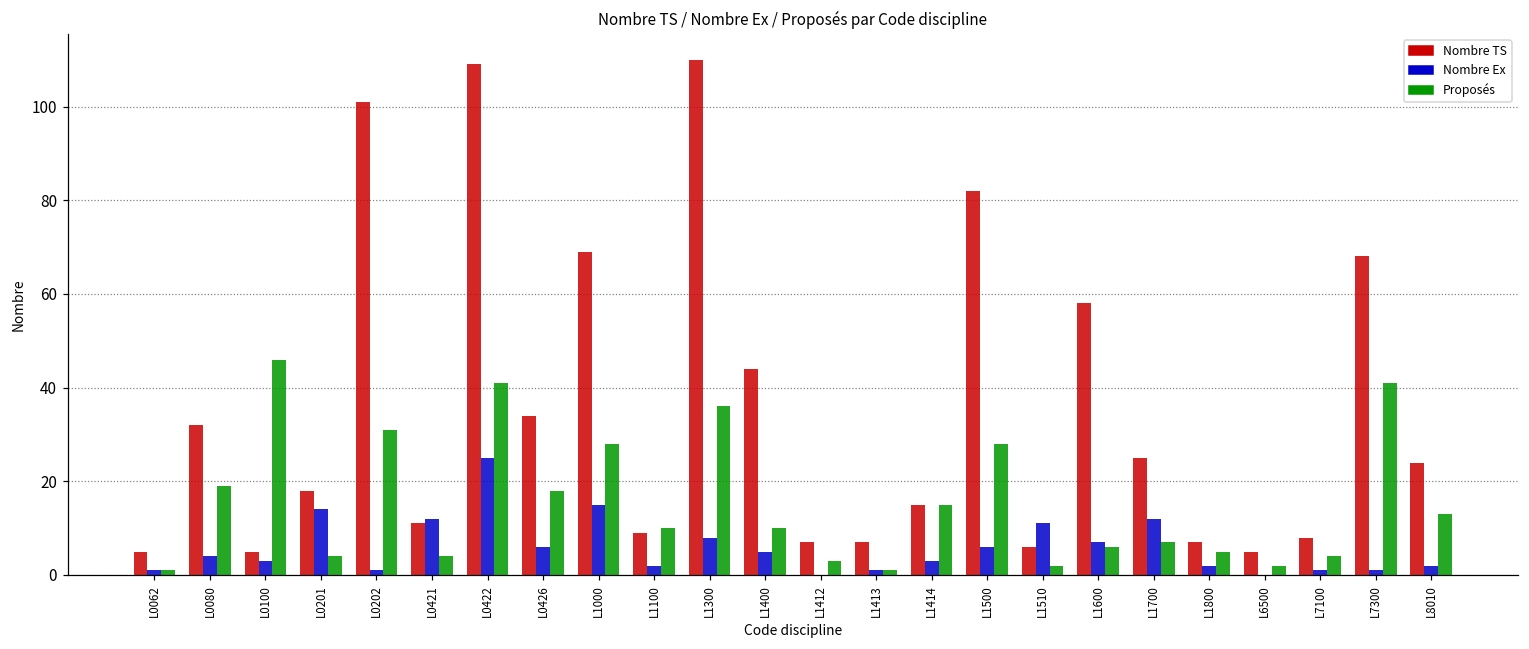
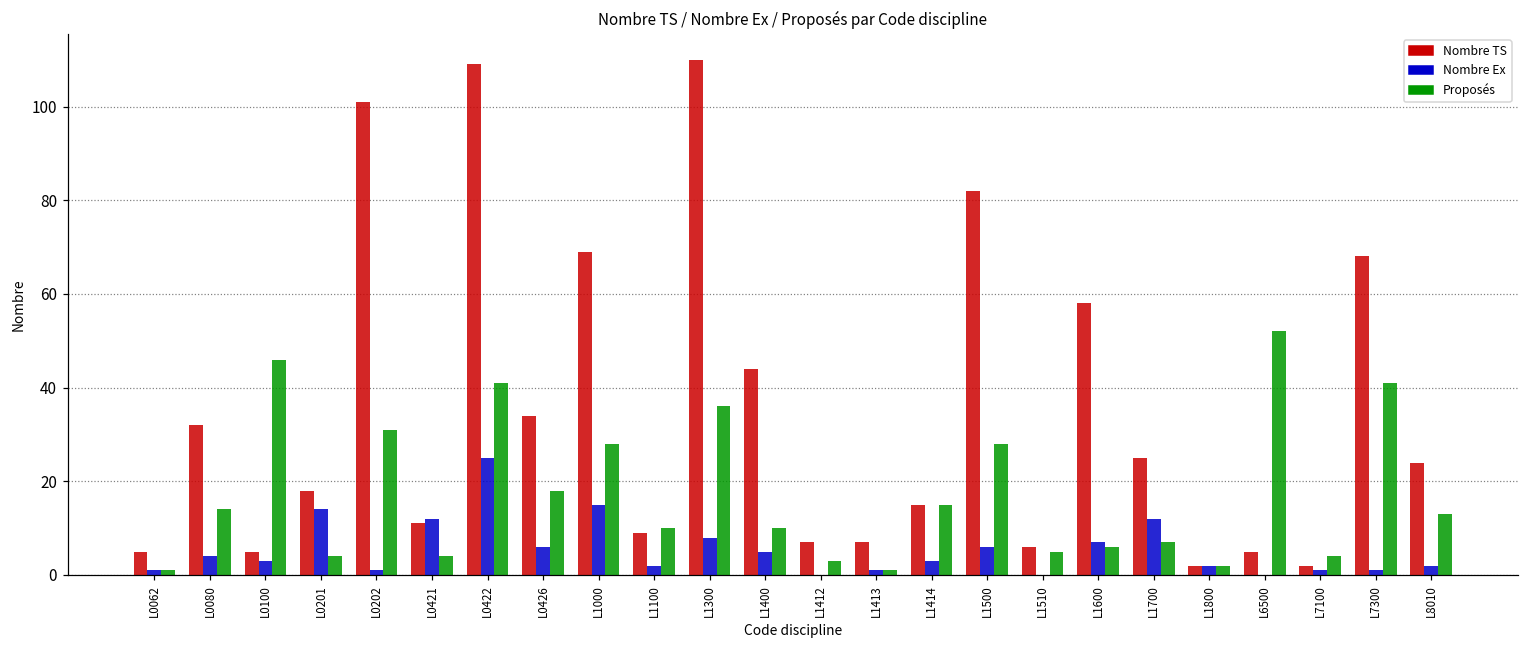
Proposés, L0080: 19 -> 14
Nombre Ex, L1510: 11 -> 0
Proposés, L1510: 2 -> 5
Nombre TS, L1800: 7 -> 2
Proposés, L1800: 5 -> 2
Proposés, L6500: 2 -> 52
Nombre TS, L7100: 8 -> 2
